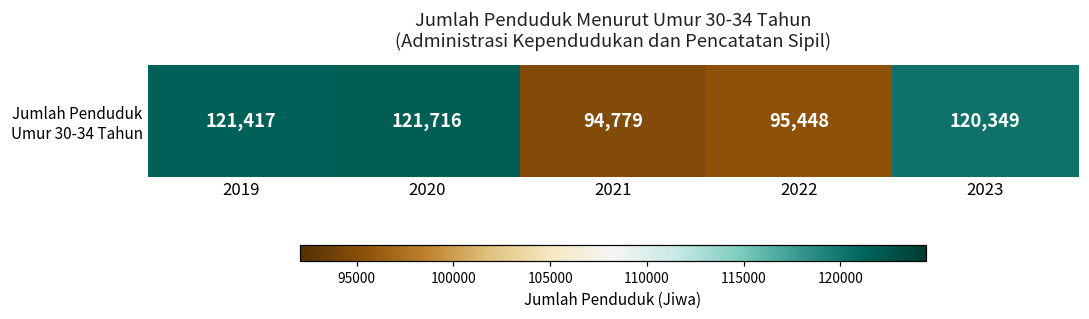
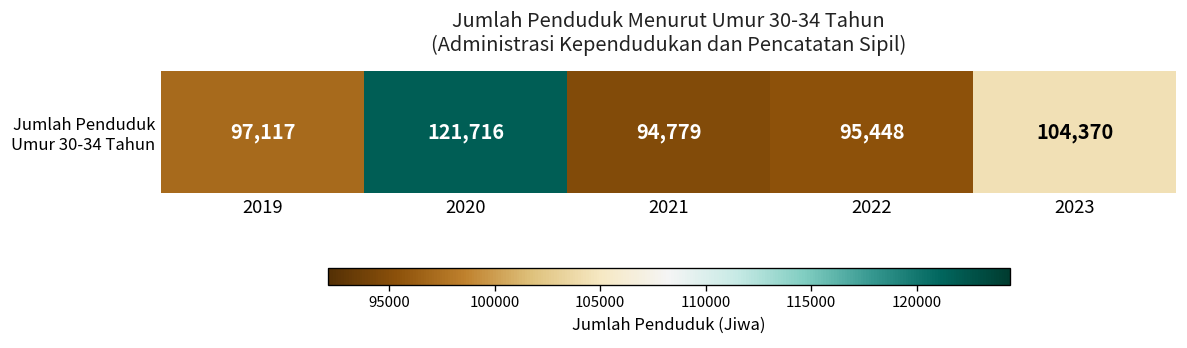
Jumlah Penduduk Umur 30-34 Tahun, 2019: 121,417 -> 97,117
Jumlah Penduduk Umur 30-34 Tahun, 2023: 120,349 -> 104,370
